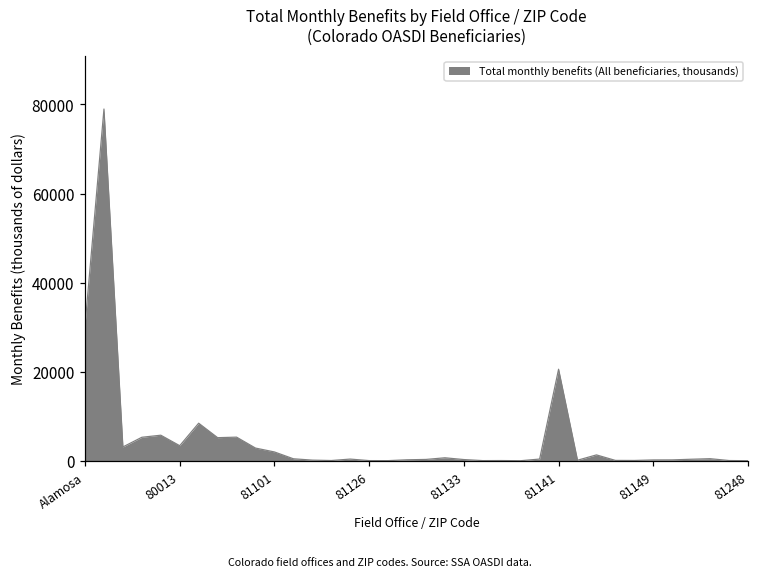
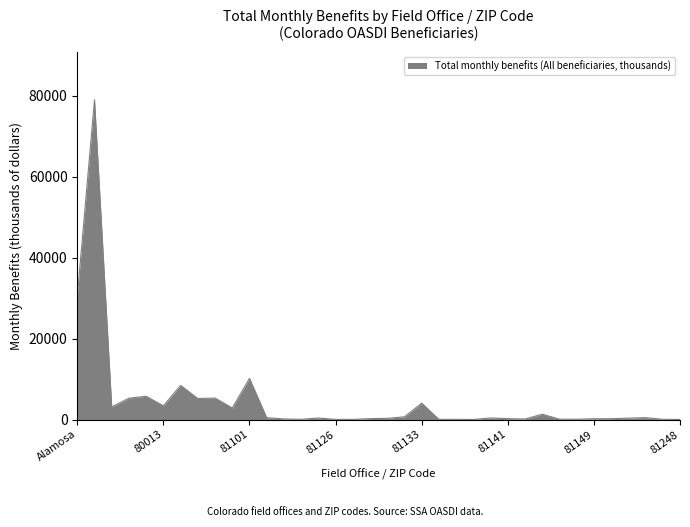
81101: 2000 -> 10000
81133: 0 -> 4000
81141: 21000 -> 0
